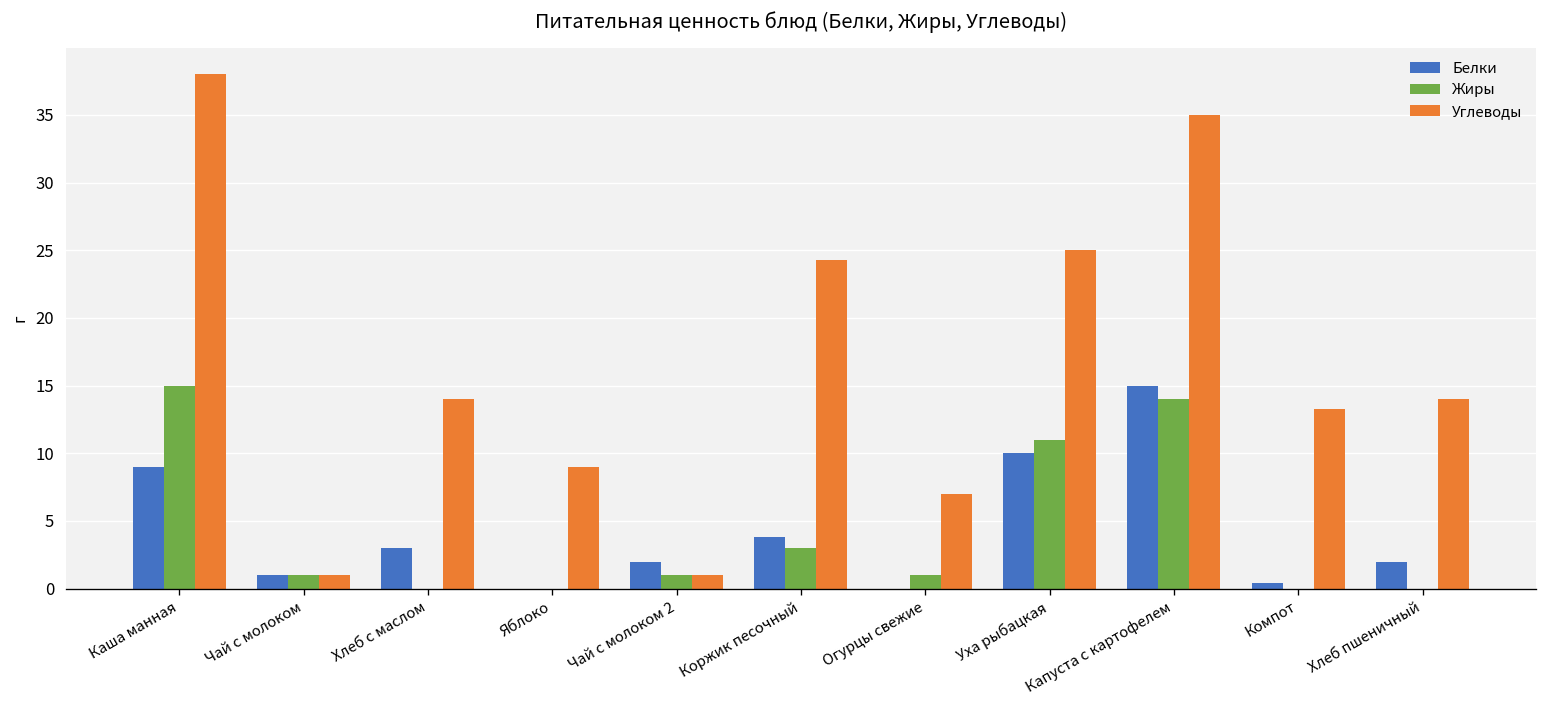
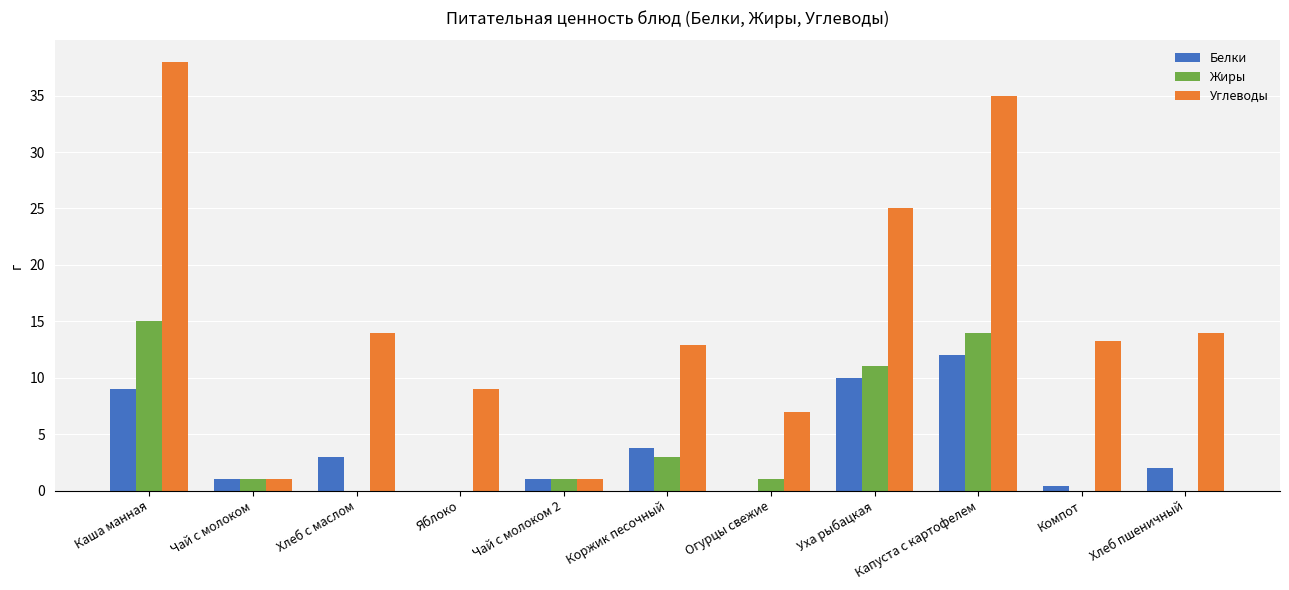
Белки, Чай с молоком 2: 2 -> 1
Углеводы, Коржик песочный: 24.3 -> 12.9
Белки, Капуста с картофелем: 15 -> 12
